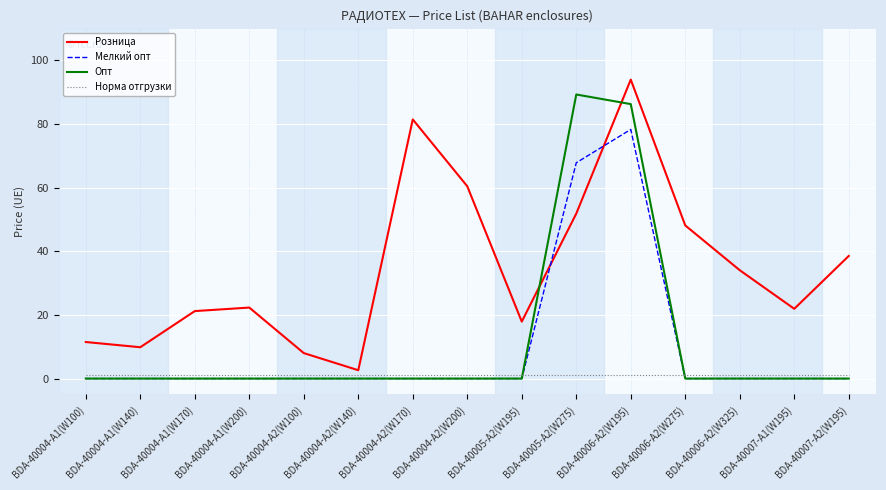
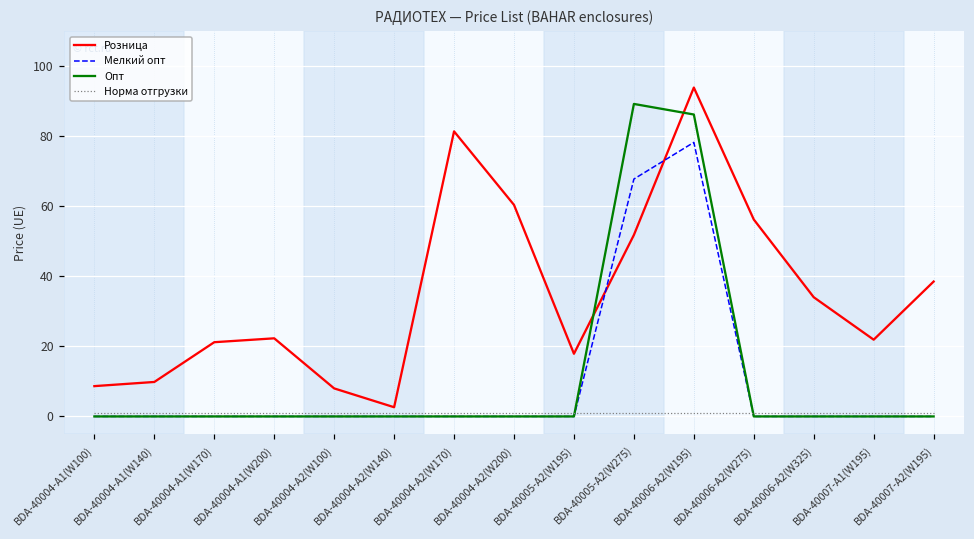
Розница, BDA-40004-A1(W100): 11 -> 9
Розница, BDA-40006-A2(W275): 48 -> 56
